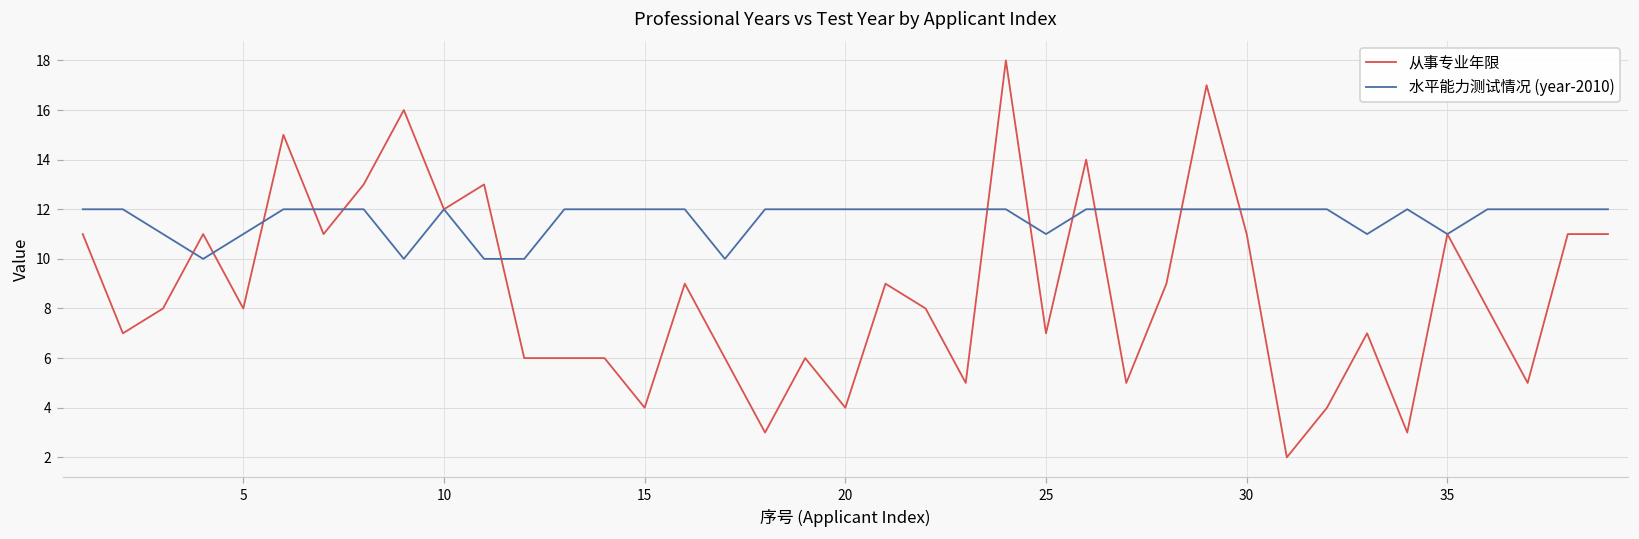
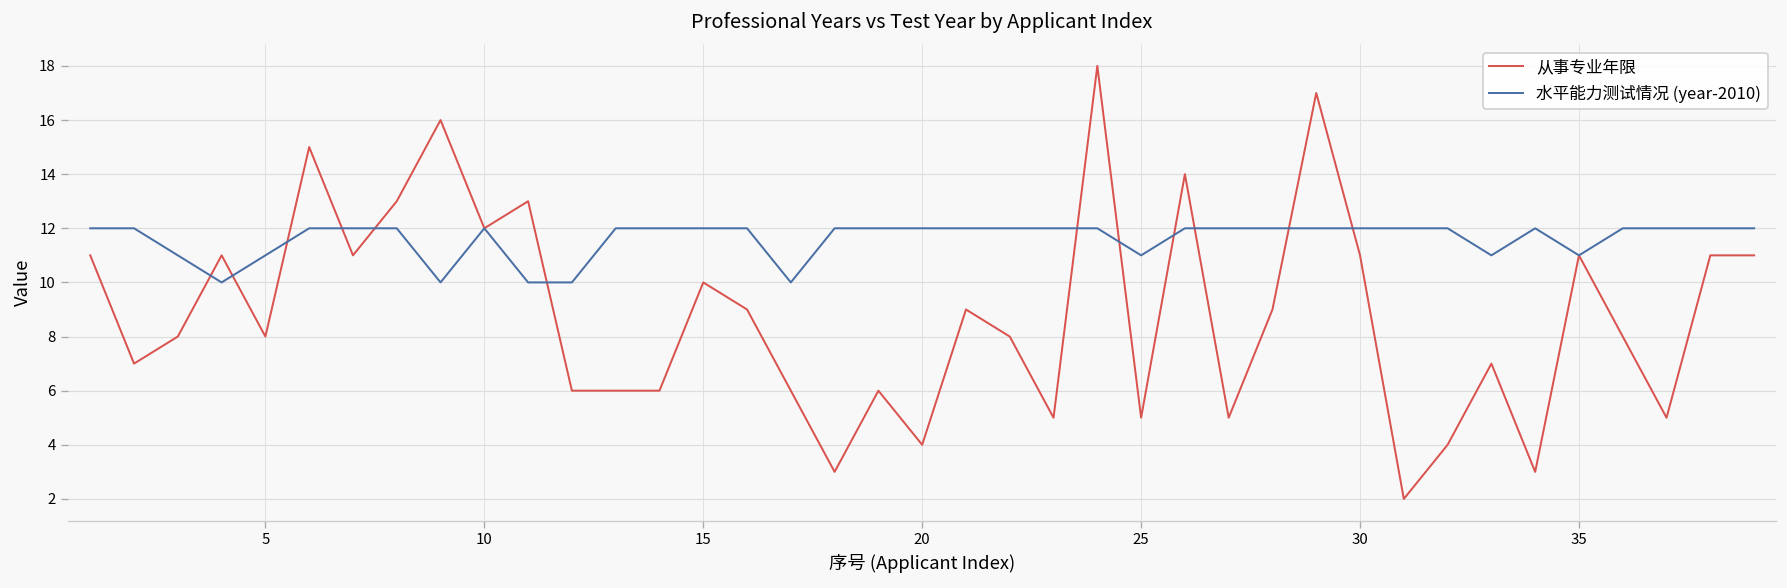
从事专业年限, 15: 4 -> 10
从事专业年限, 25: 7 -> 5
